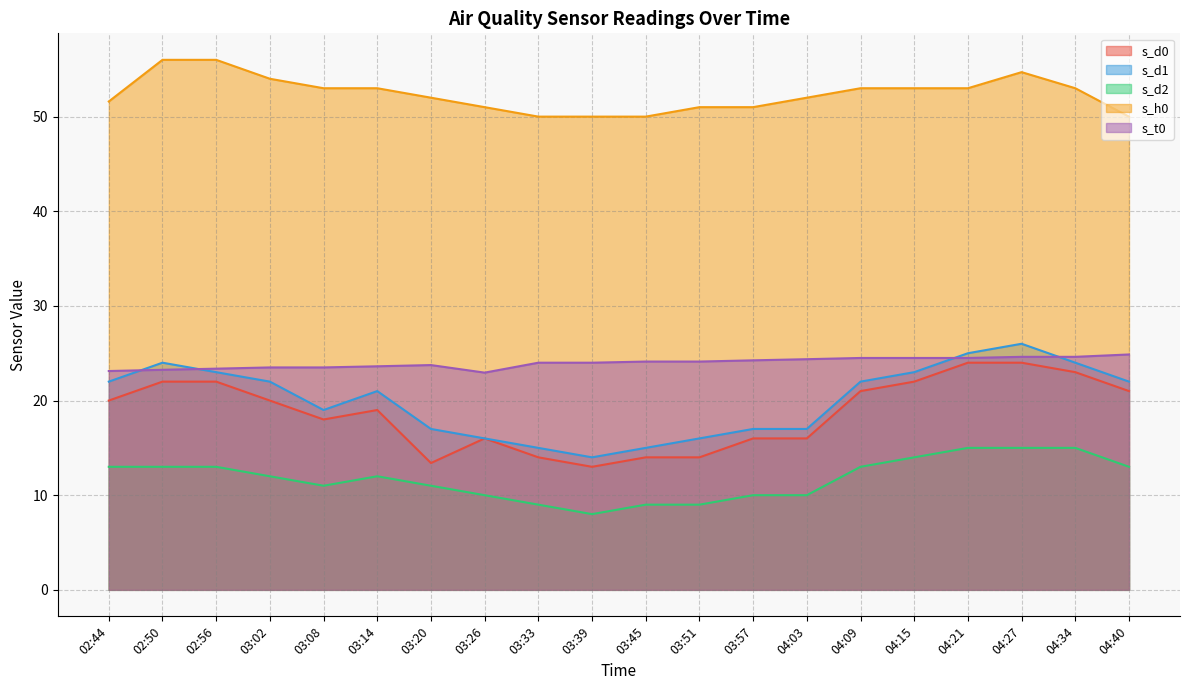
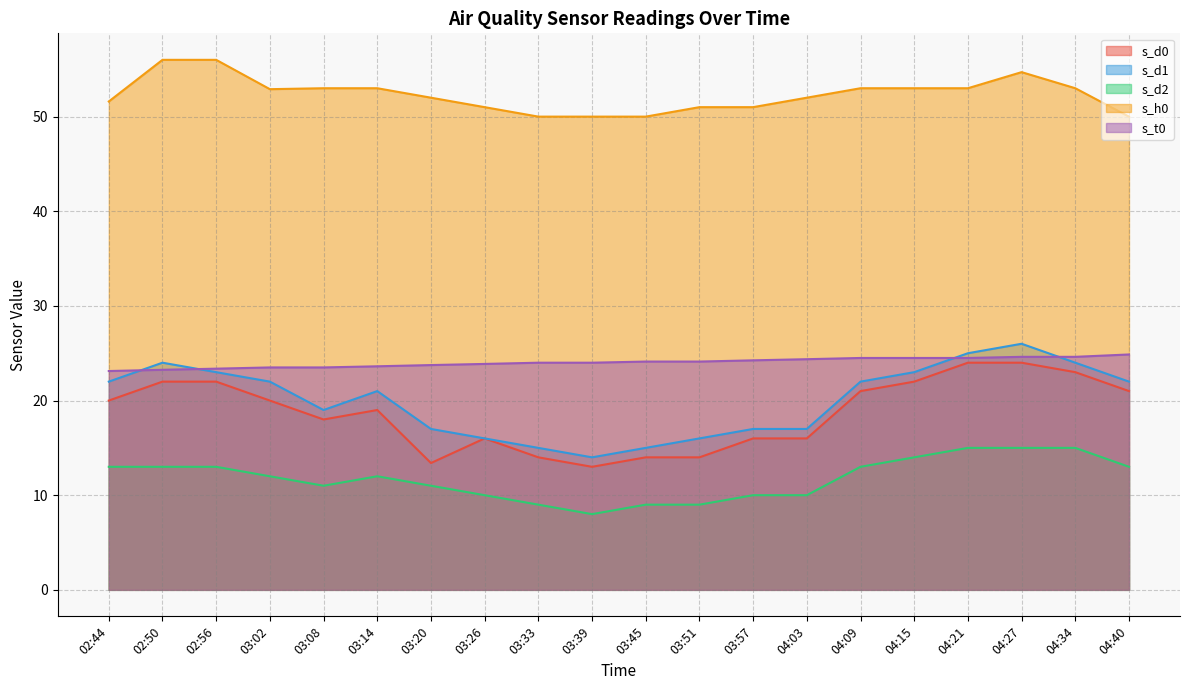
s_h0, 03:02: 54 -> 53
s_t0, 03:26: 23 -> 24
